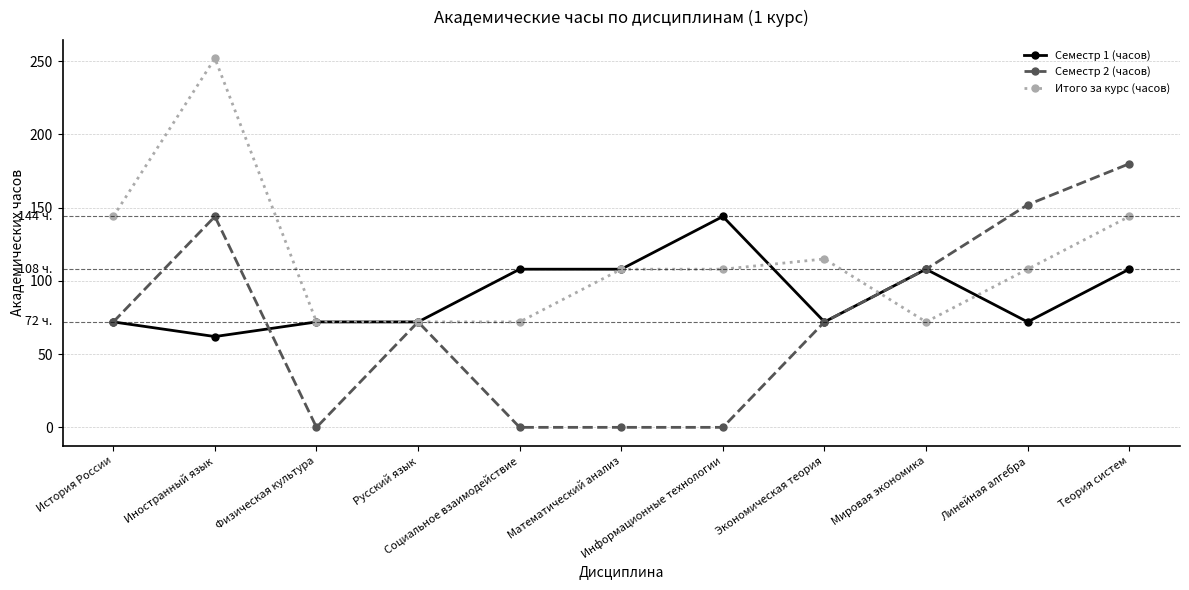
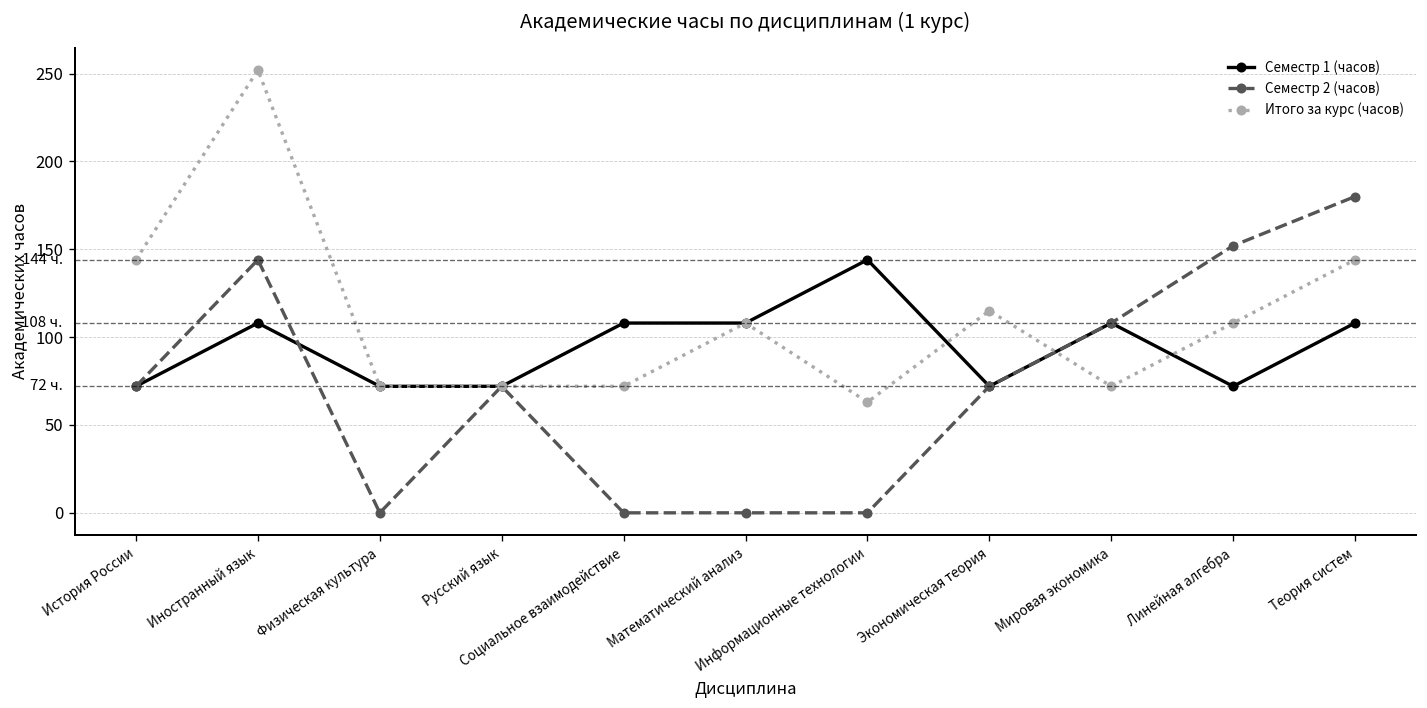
Семестр 1 (часов), Иностранный язык: 62 -> 108
Итого за курс (часов), Информационные технологии: 108 -> 63
